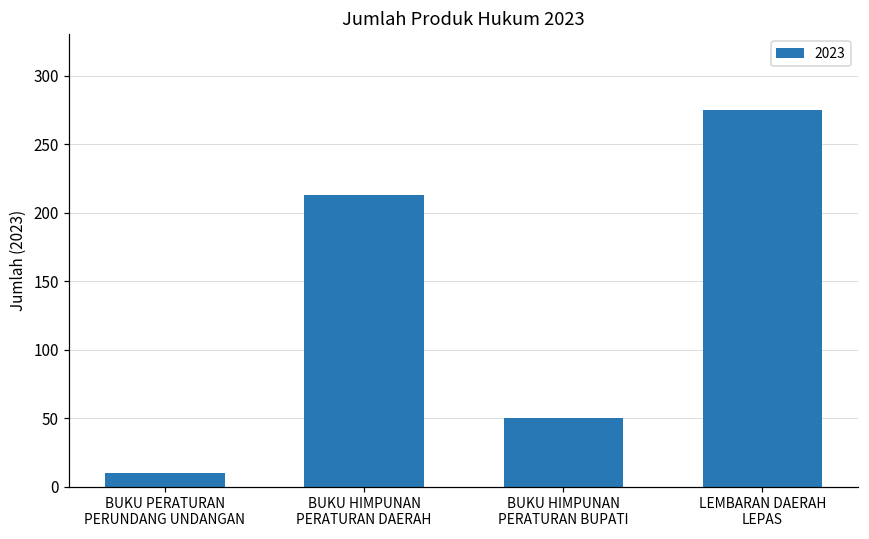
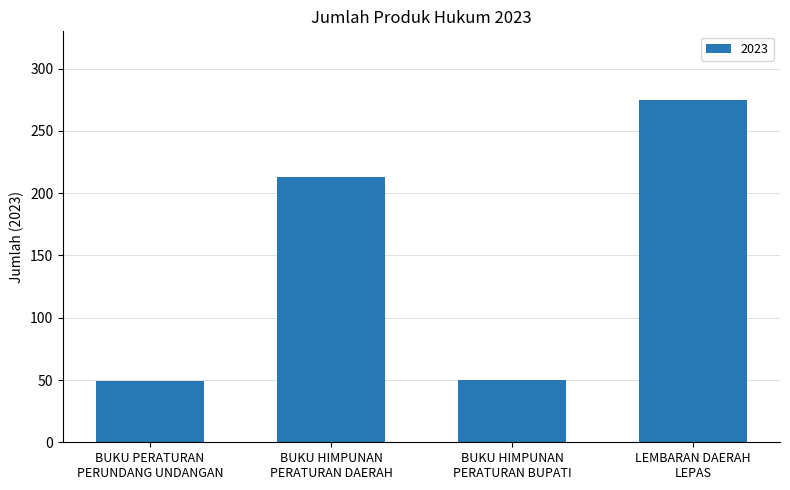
BUKU PERATURAN PERUNDANG UNDANGAN: 10 -> 49
